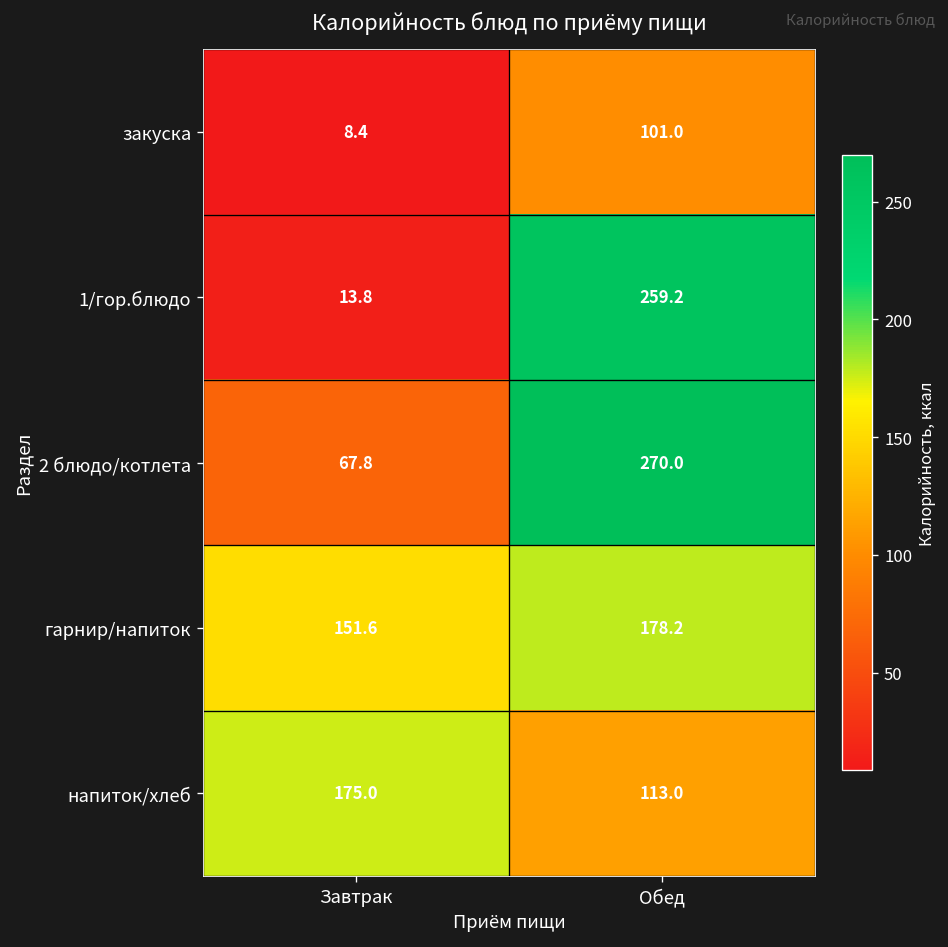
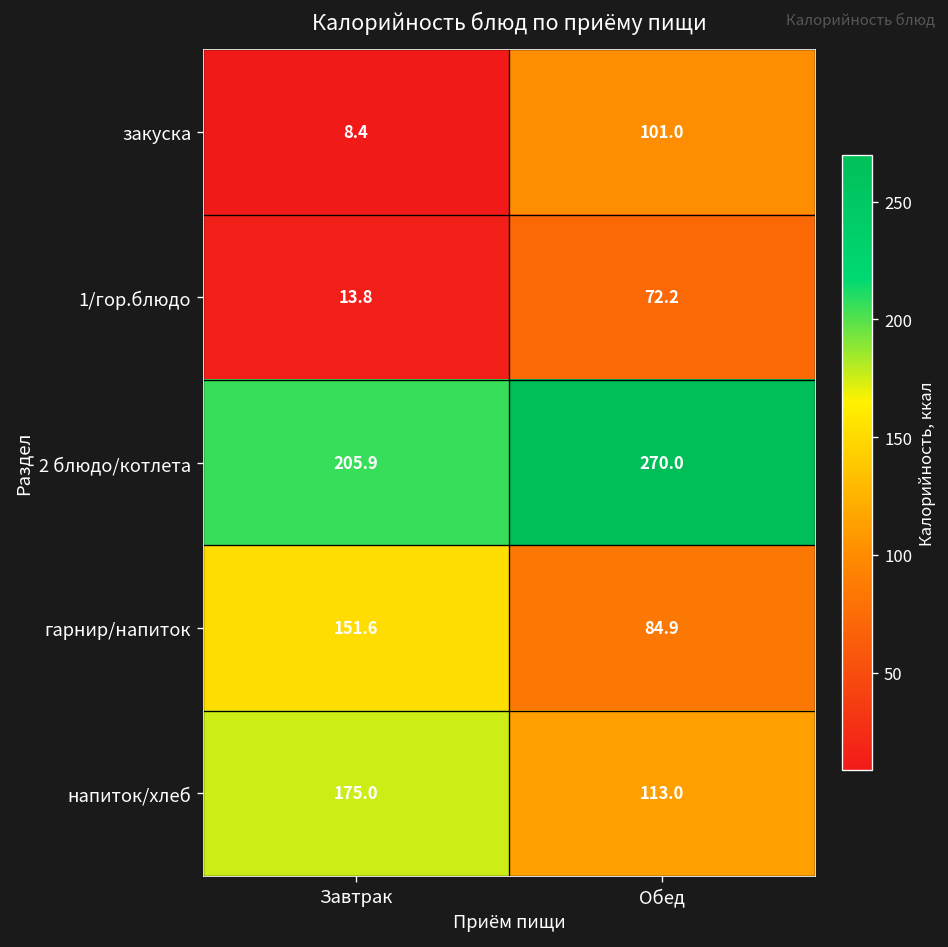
1/гор.блюдо, Обед: 259.2 -> 72.2
2 блюдо/котлета, Завтрак: 67.8 -> 205.9
гарнир/напиток, Обед: 178.2 -> 84.9
